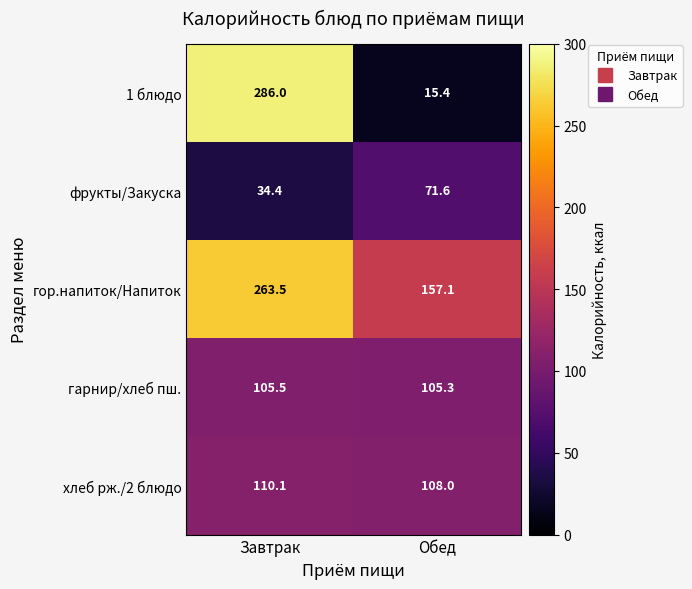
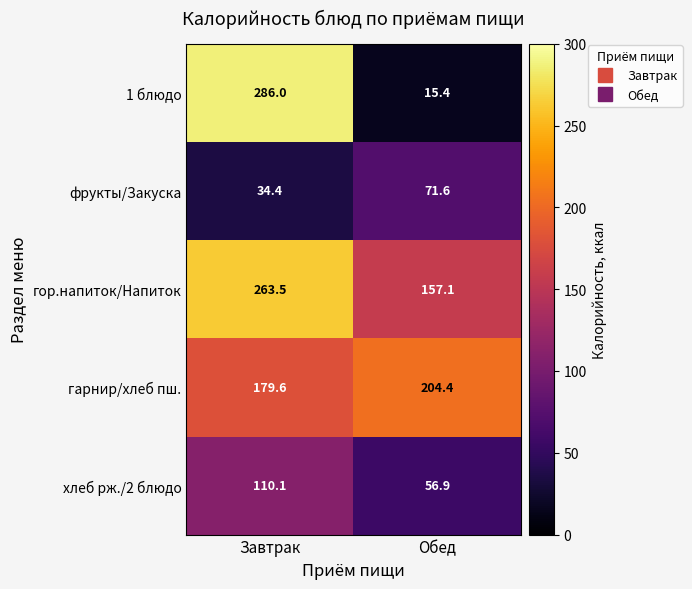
гарнир/хлеб пш., Завтрак: 105.5 -> 179.6
гарнир/хлеб пш., Обед: 105.3 -> 204.4
хлеб рж./2 блюдо, Обед: 108.0 -> 56.9
